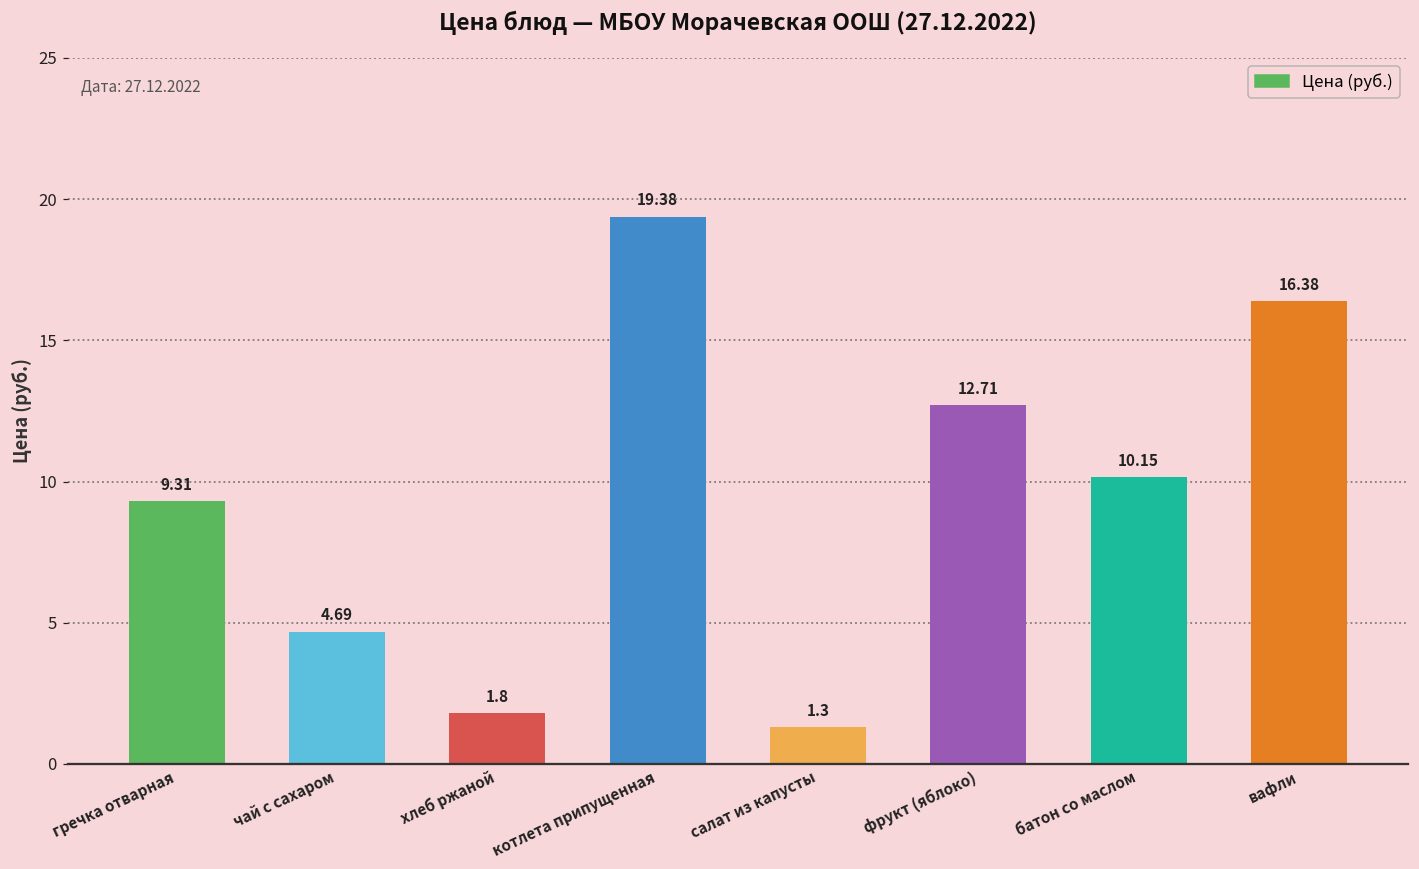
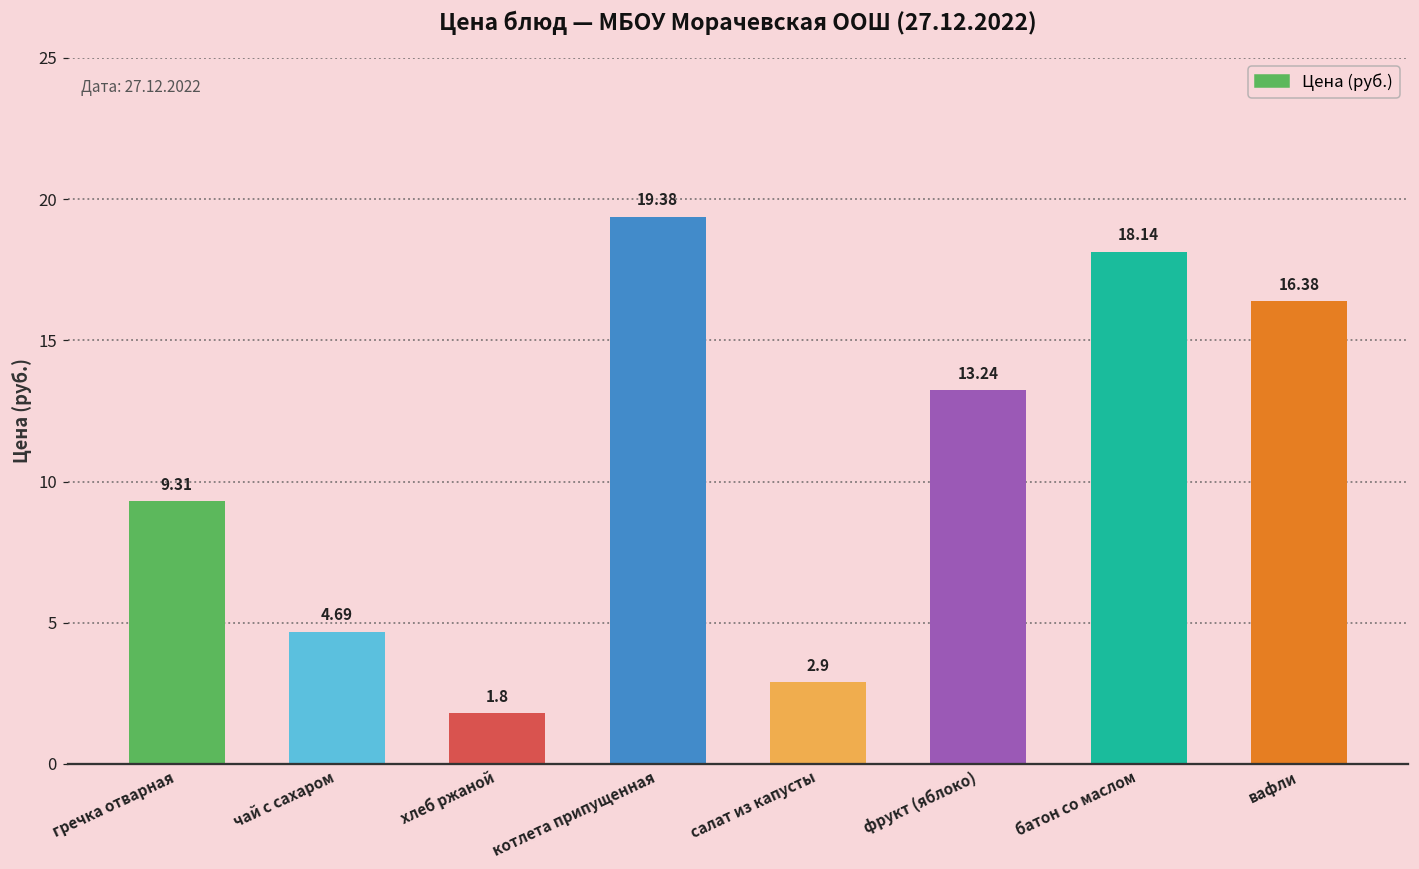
салат из капусты: 1.3 -> 2.9
фрукт (яблоко): 12.71 -> 13.24
батон со маслом: 10.15 -> 18.14
